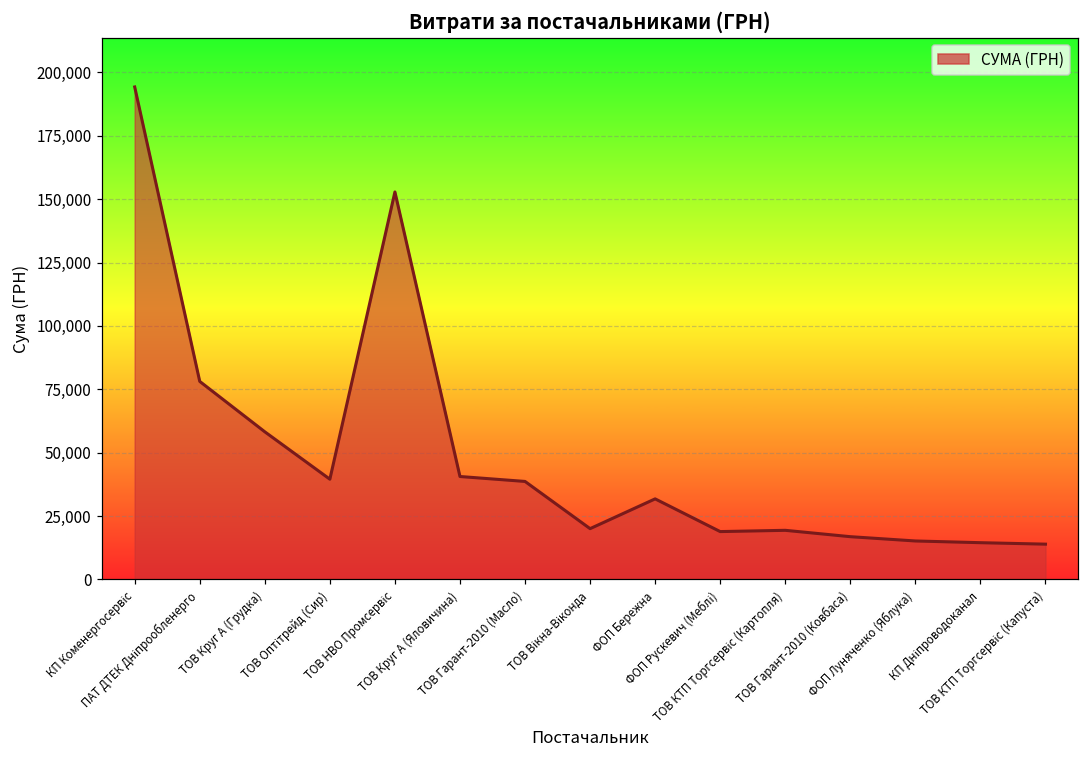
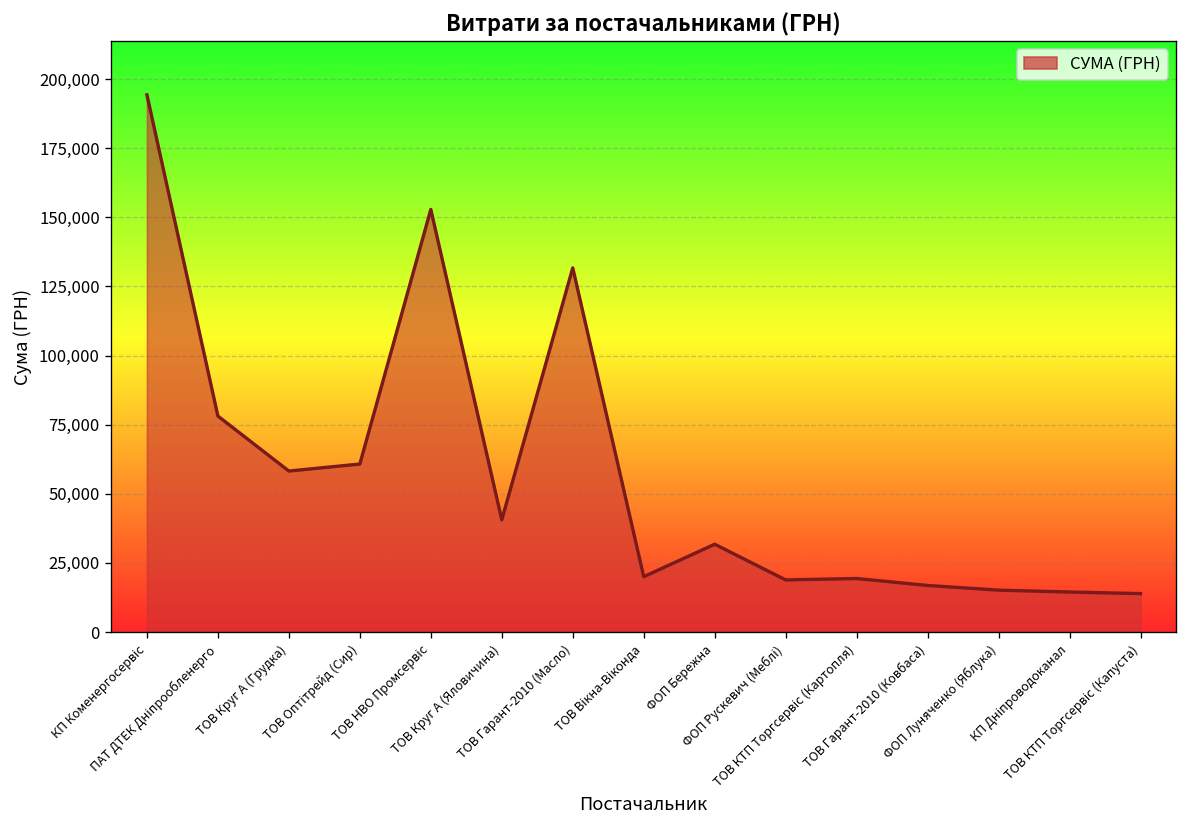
ТОВ Оптітрейд (Сир): 40,000 -> 61,000
ТОВ Гарант-2010 (Масло): 39,000 -> 132,000
